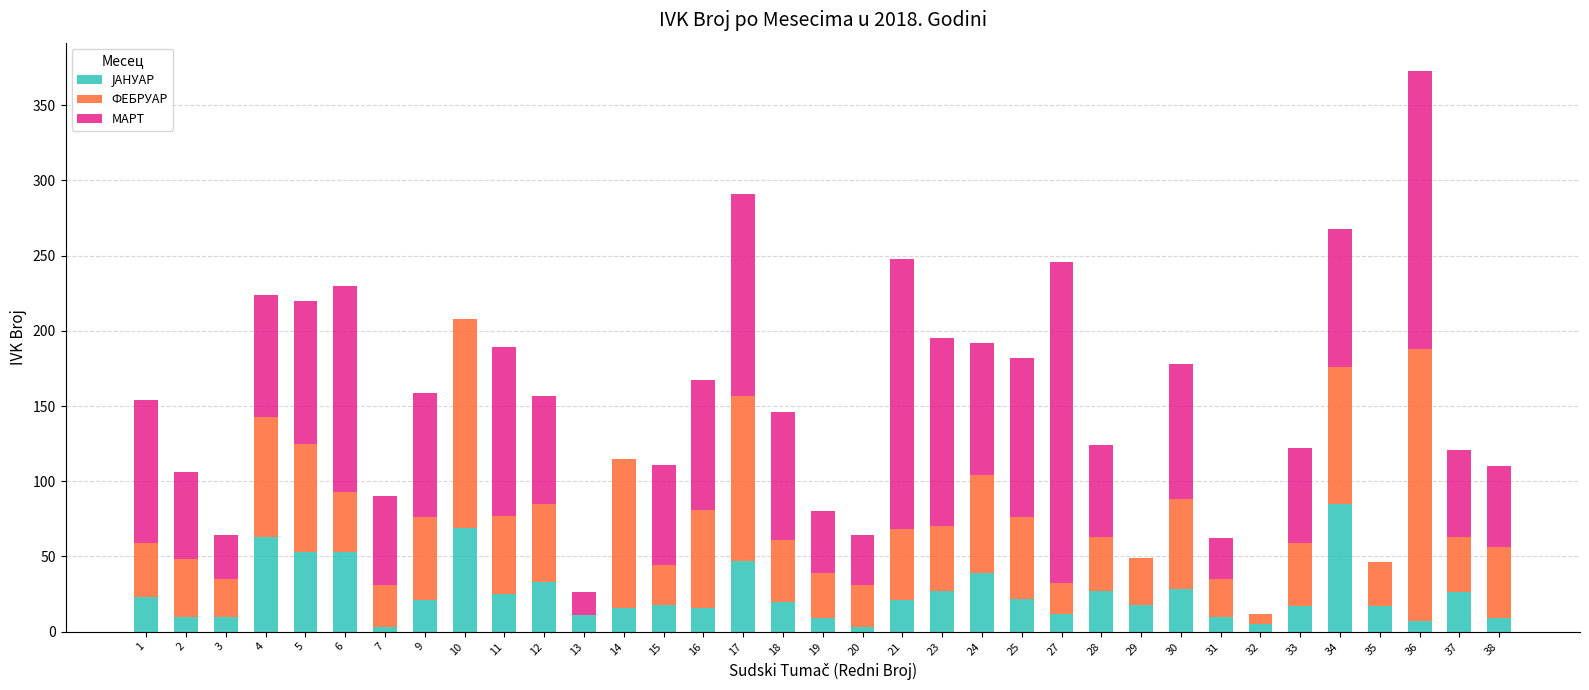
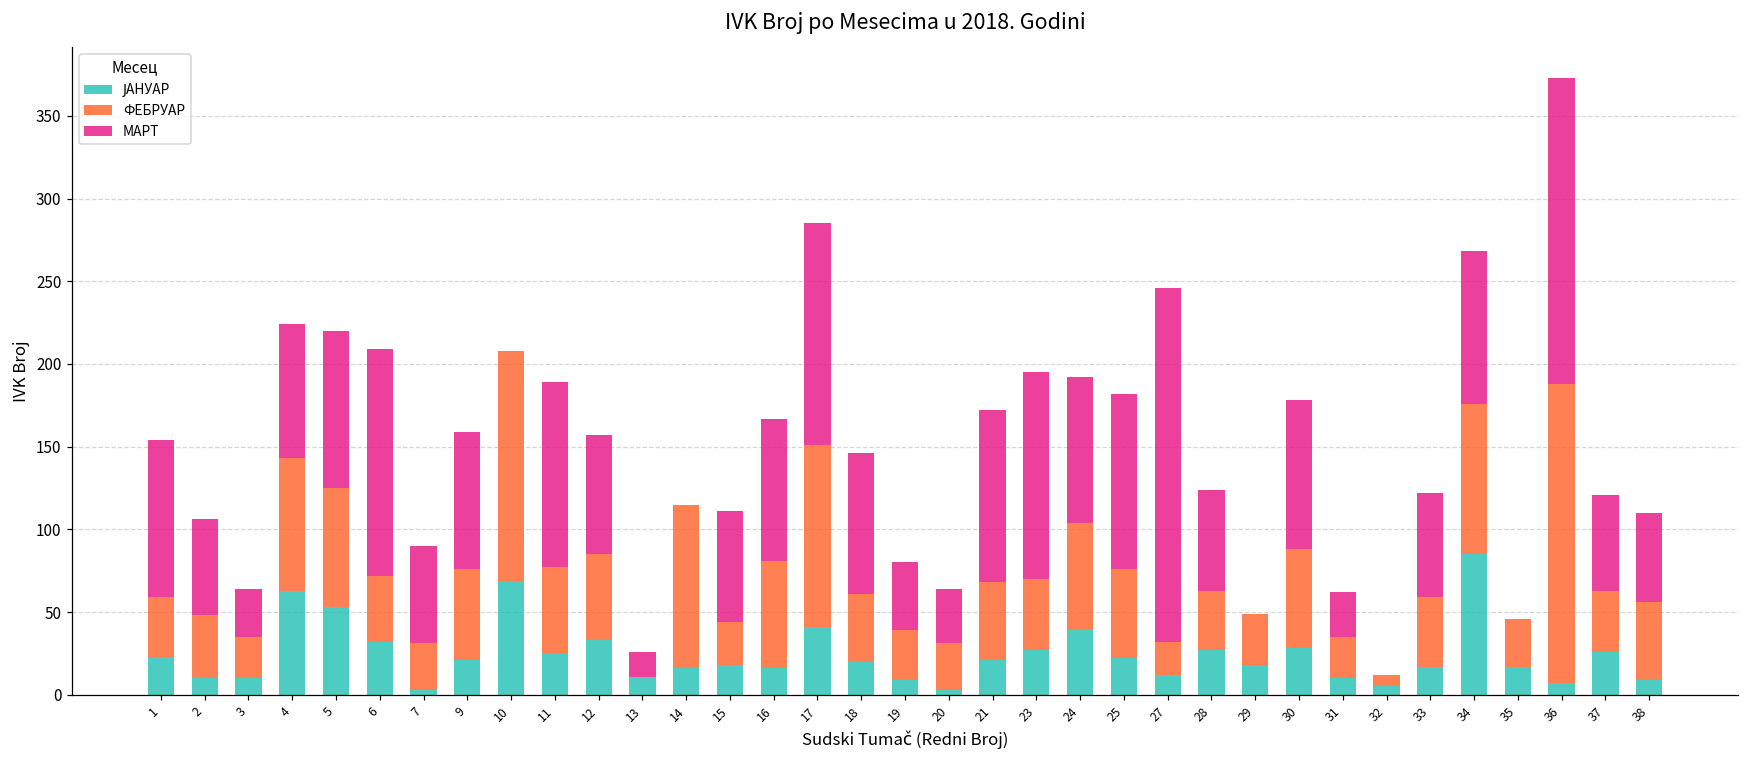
ЈАНУАР, 6: 53 -> 32
ЈАНУАР, 17: 47 -> 41
МАРТ, 21: 180 -> 104
